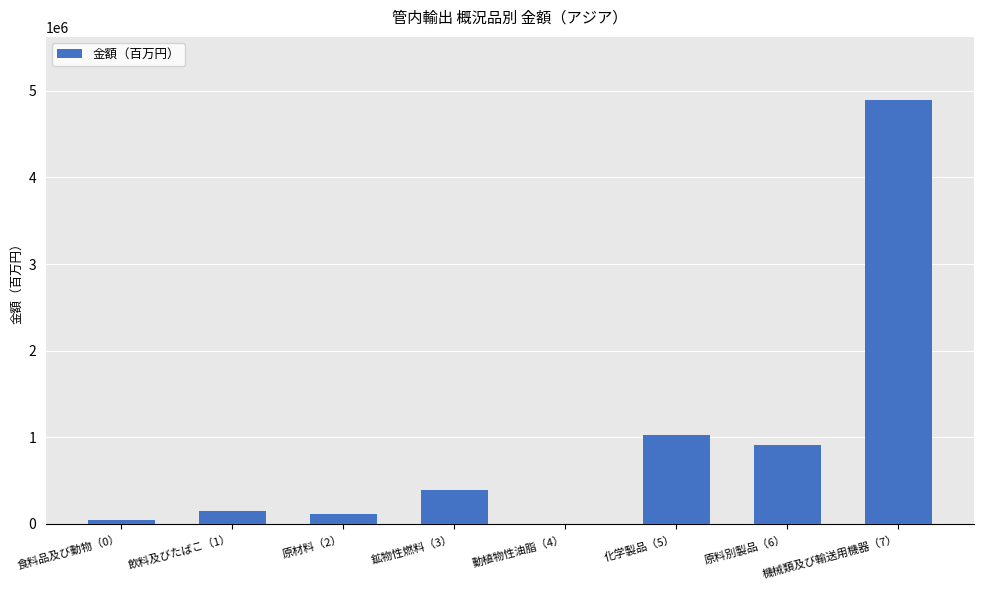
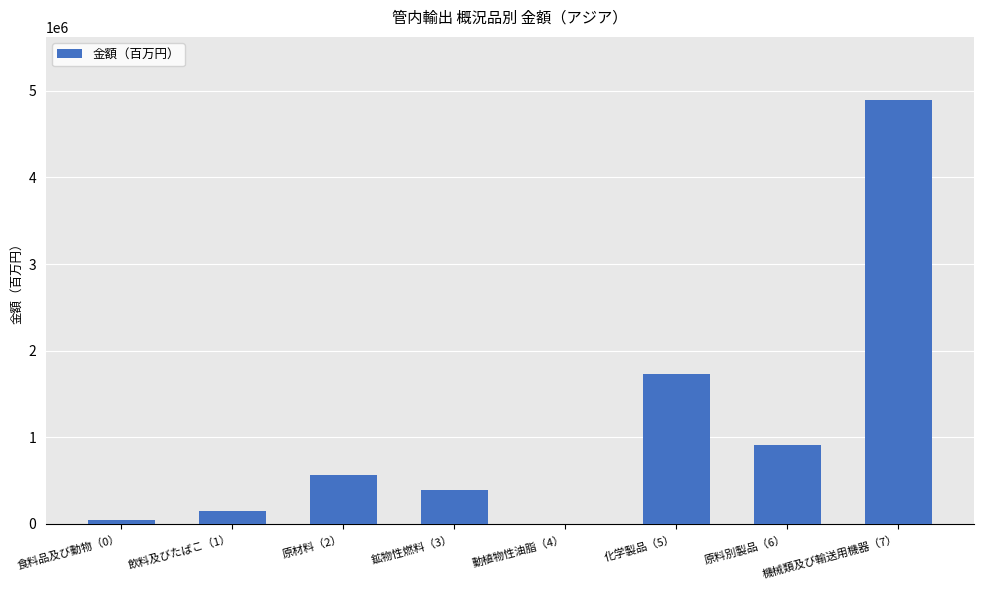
原材料（2）: 100000 -> 600000
化学製品（5）: 1000000 -> 1700000
